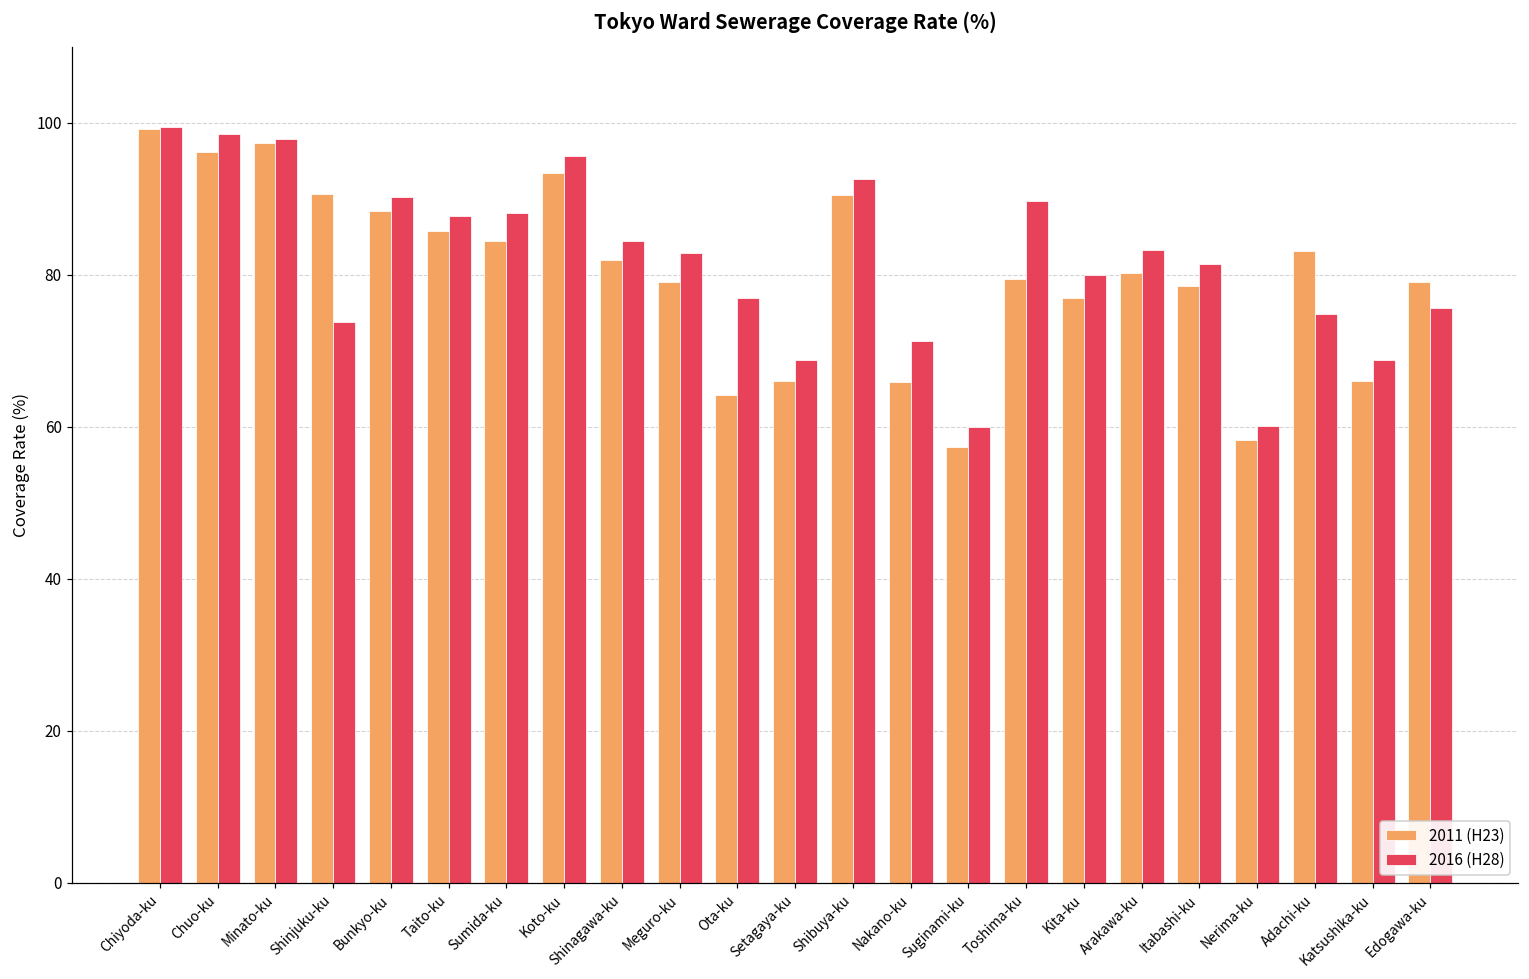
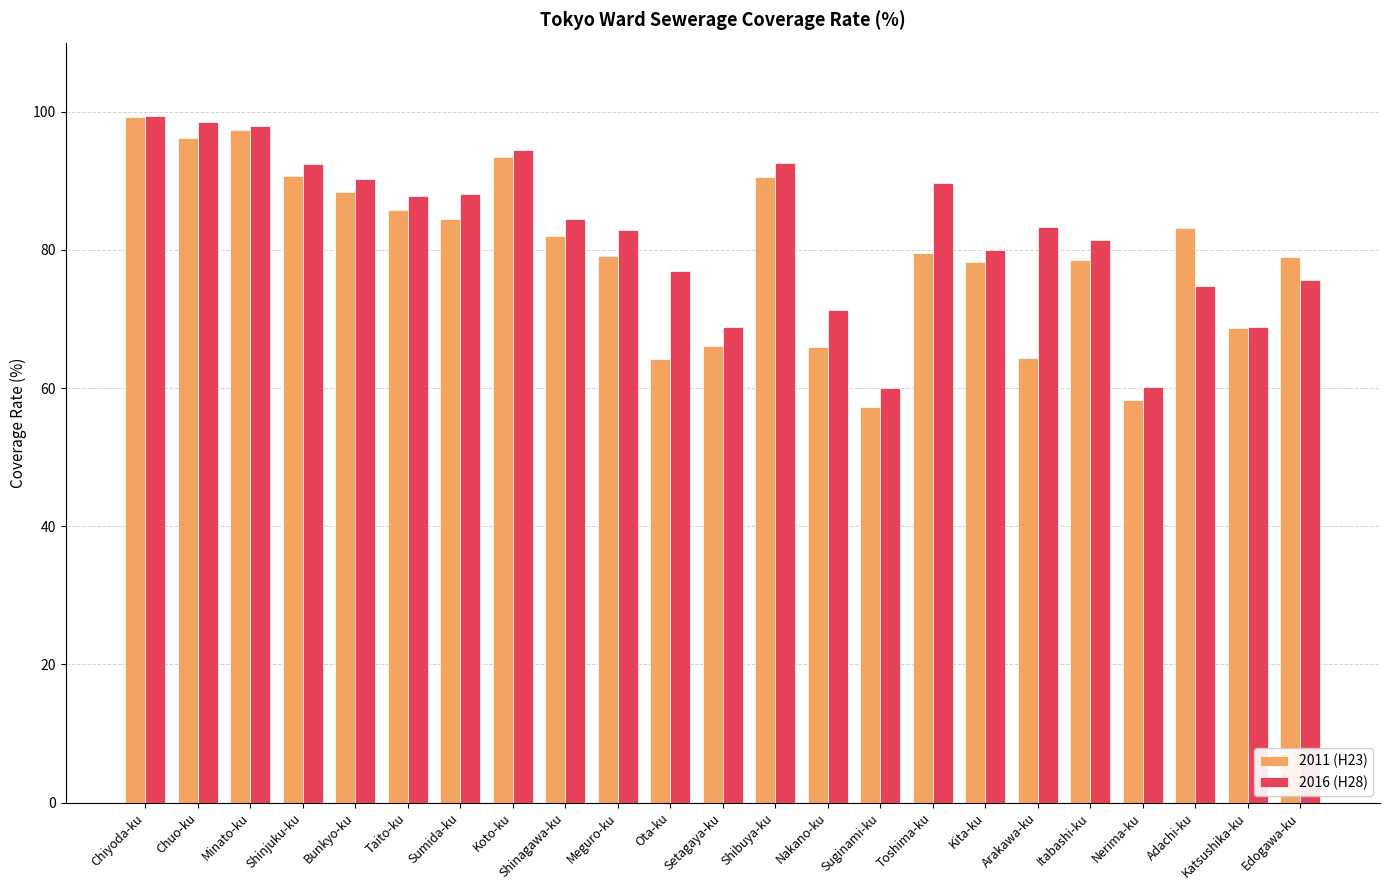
2016 (H28), Shinjuku-ku: 74 -> 92
2016 (H28), Koto-ku: 96 -> 94
2011 (H23), Kita-ku: 77 -> 78
2011 (H23), Arakawa-ku: 80 -> 64
2011 (H23), Katsushika-ku: 66 -> 69
